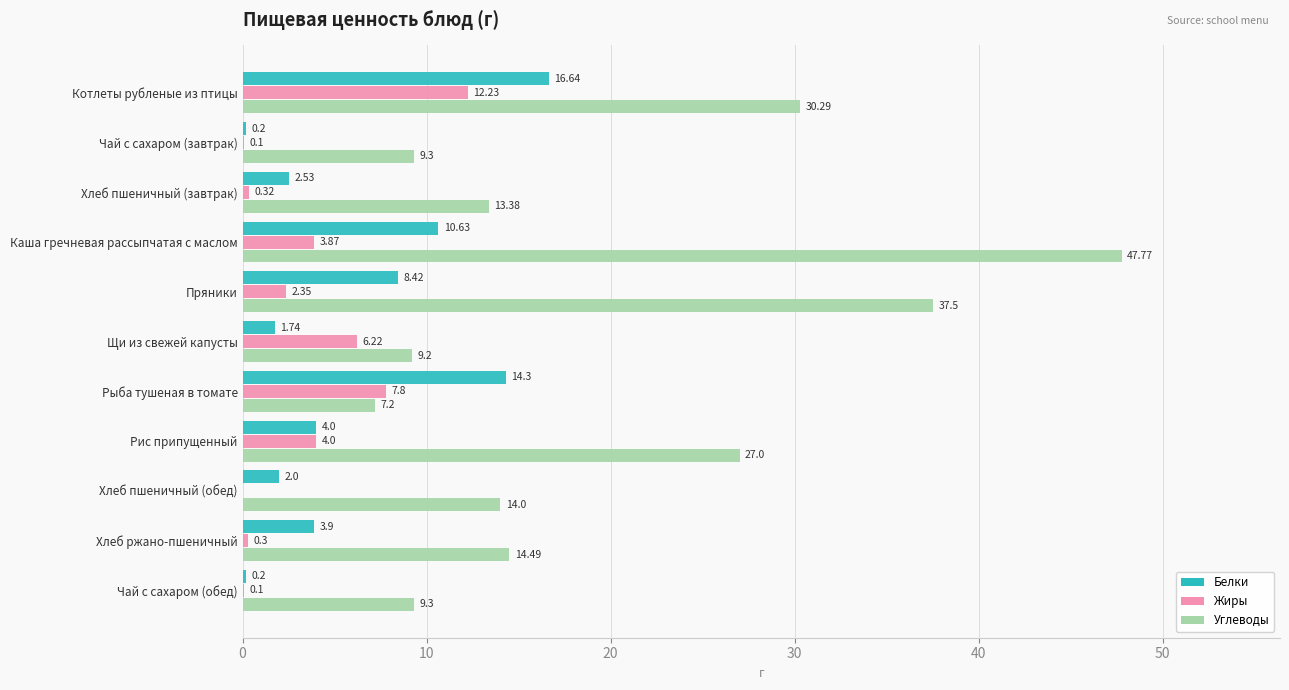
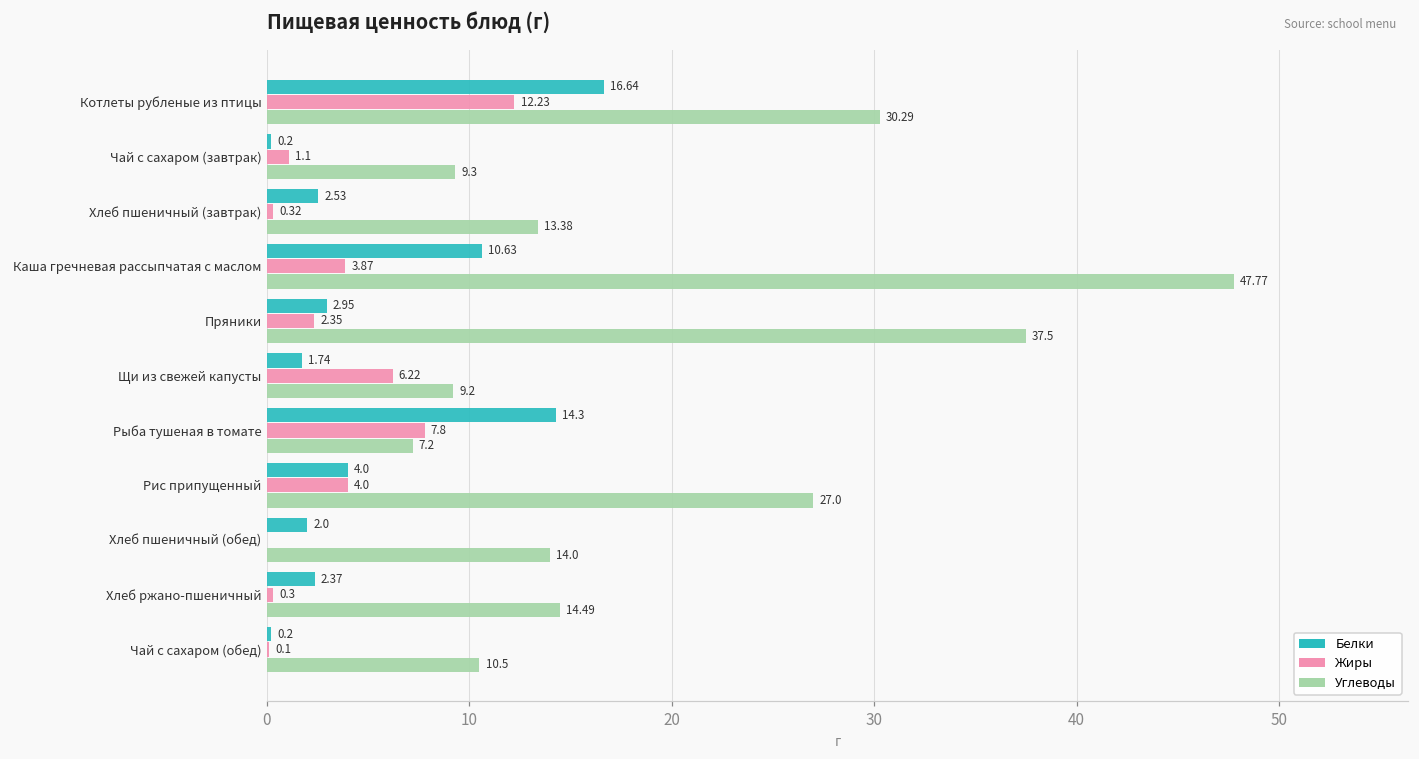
Жиры, Чай с сахаром (завтрак): 0.1 -> 1.1
Белки, Пряники: 8.42 -> 2.95
Белки, Хлеб ржано-пшеничный: 3.9 -> 2.37
Углеводы, Чай с сахаром (обед): 9.3 -> 10.5
